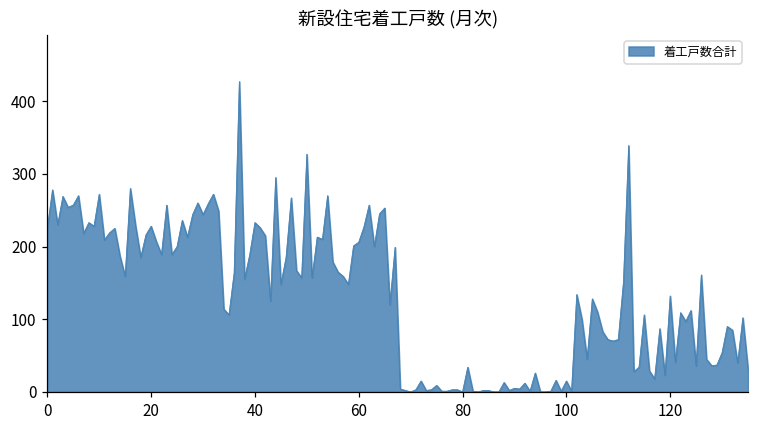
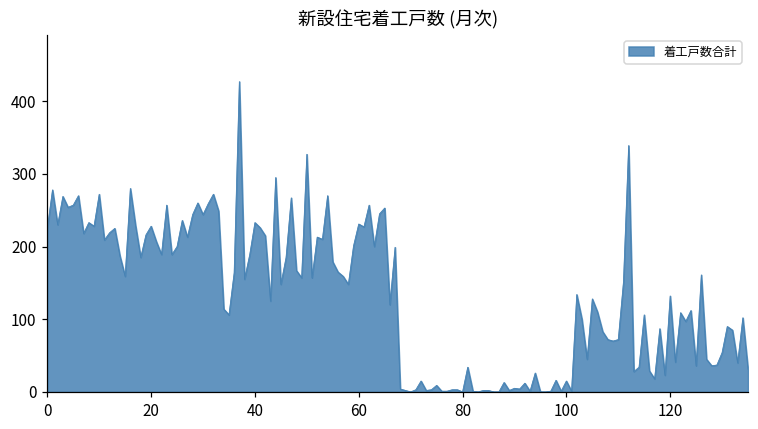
60: 210 -> 230
